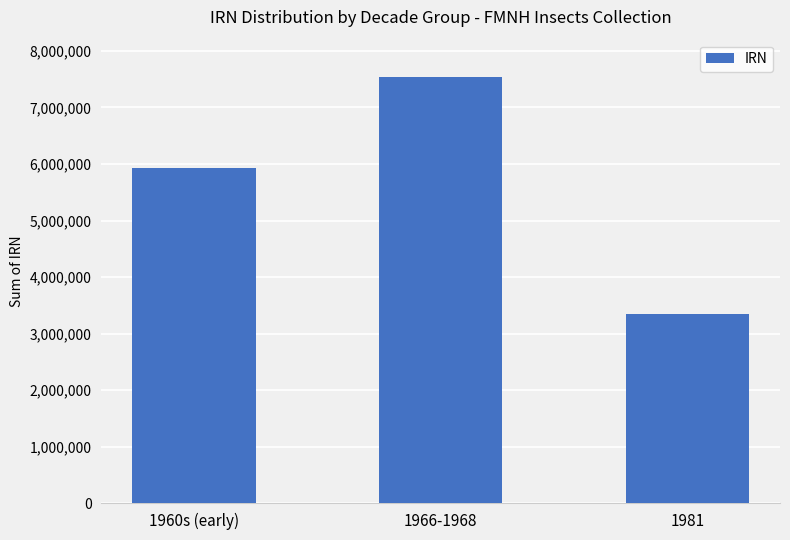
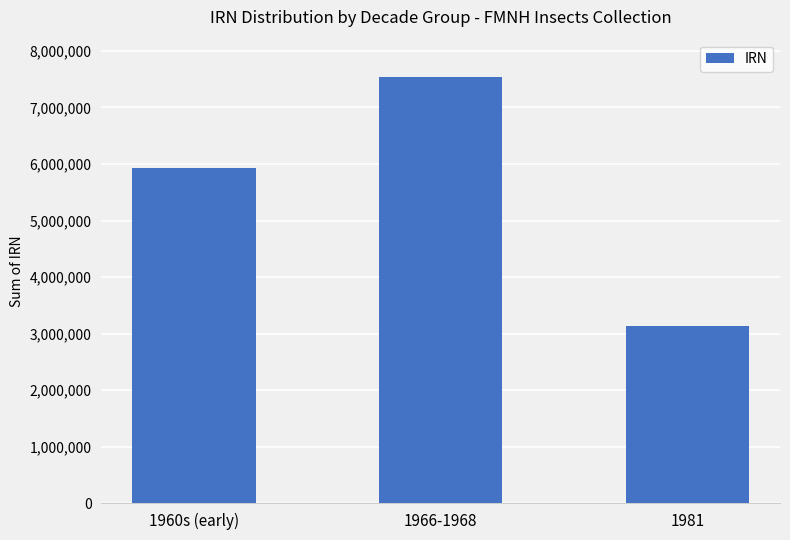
1981: 3,400,000 -> 3,100,000
